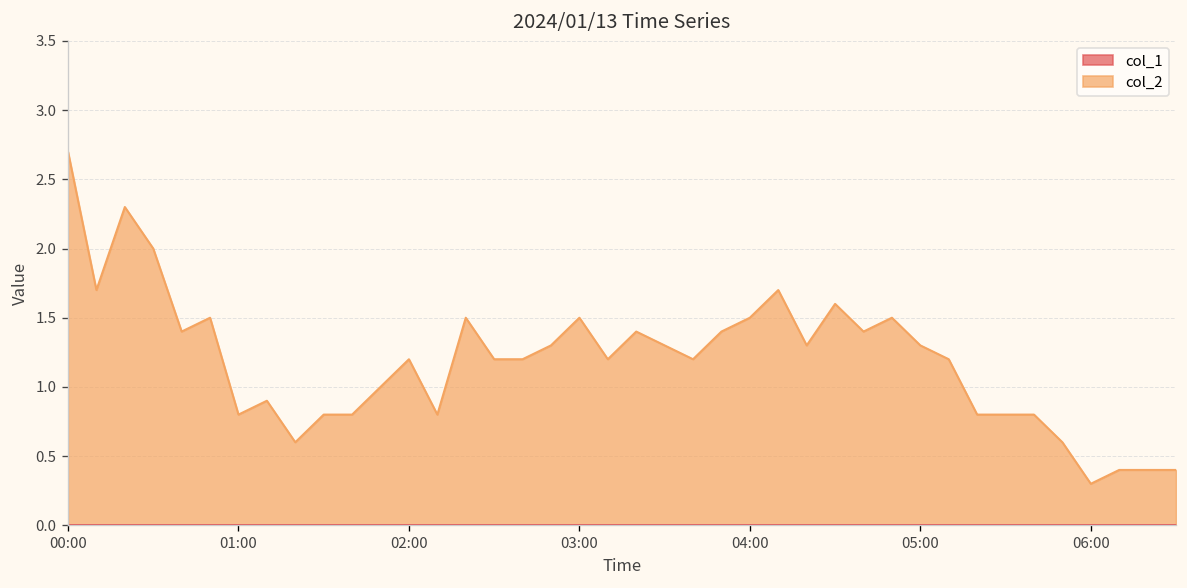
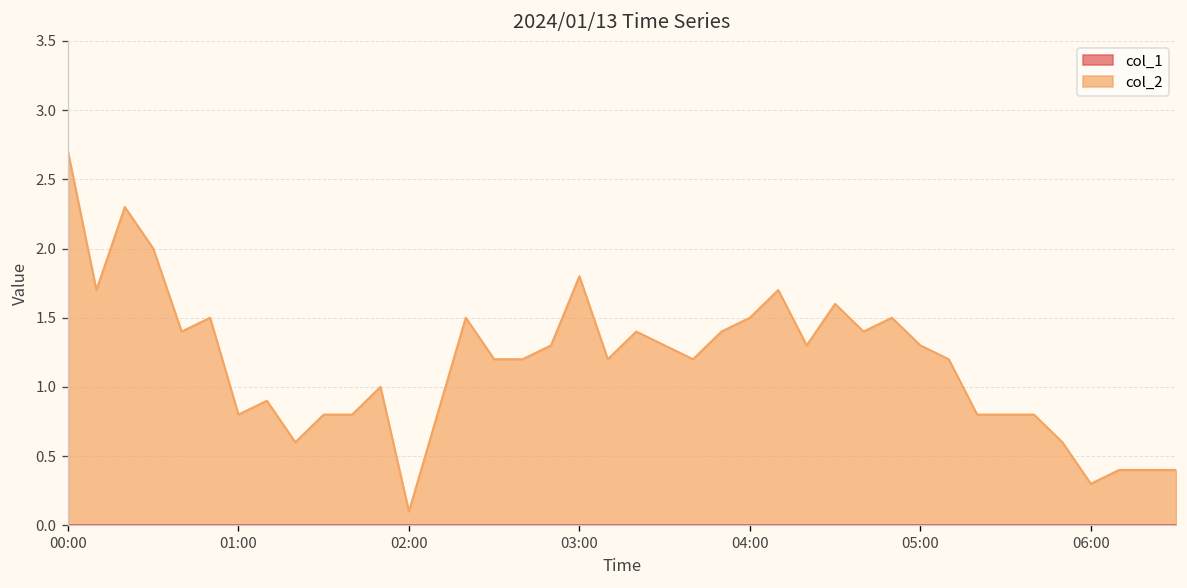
col_2, 02:00: 1.2 -> 0.1
col_2, 03:00: 1.5 -> 1.8
